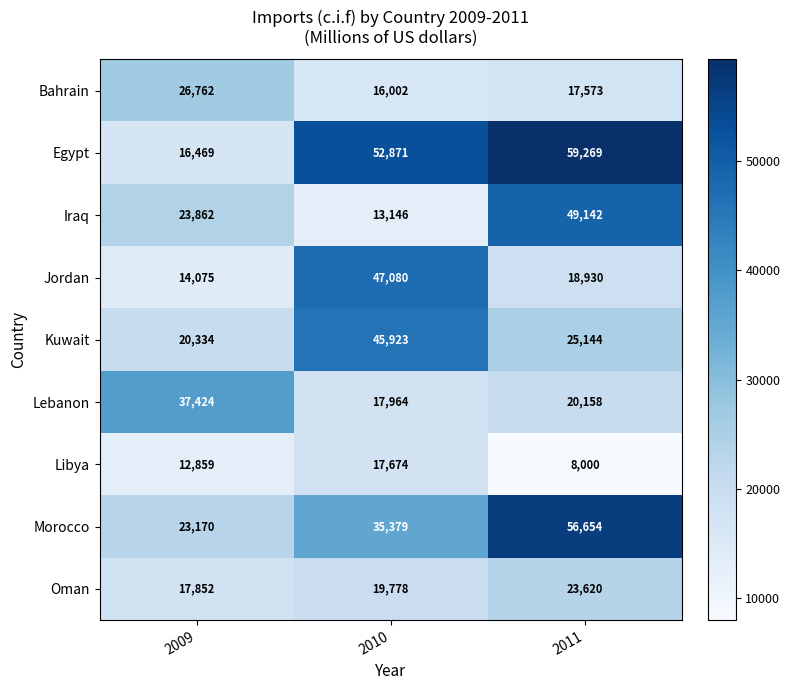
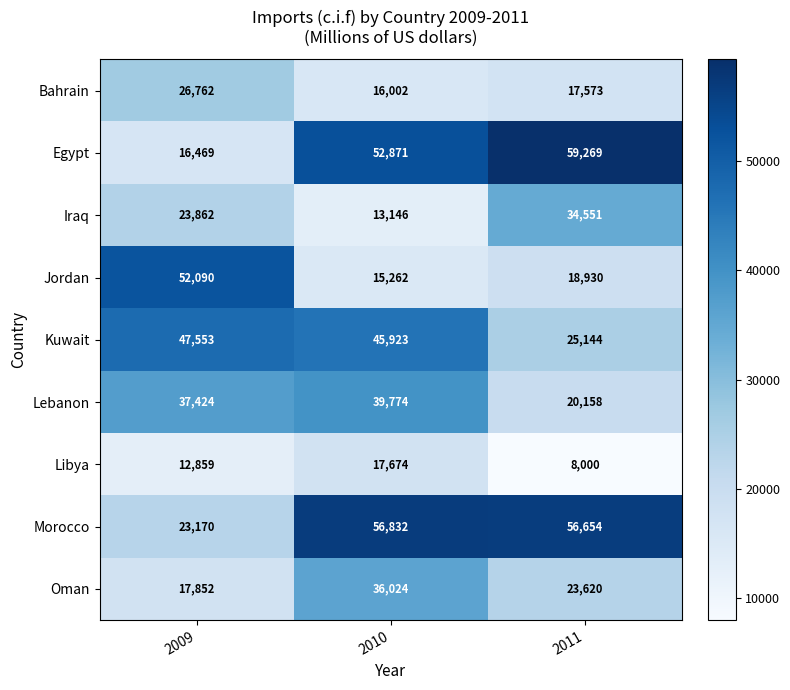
Iraq, 2011: 49,142 -> 34,551
Jordan, 2009: 14,075 -> 52,090
Jordan, 2010: 47,080 -> 15,262
Kuwait, 2009: 20,334 -> 47,553
Lebanon, 2010: 17,964 -> 39,774
Morocco, 2010: 35,379 -> 56,832
Oman, 2010: 19,778 -> 36,024
